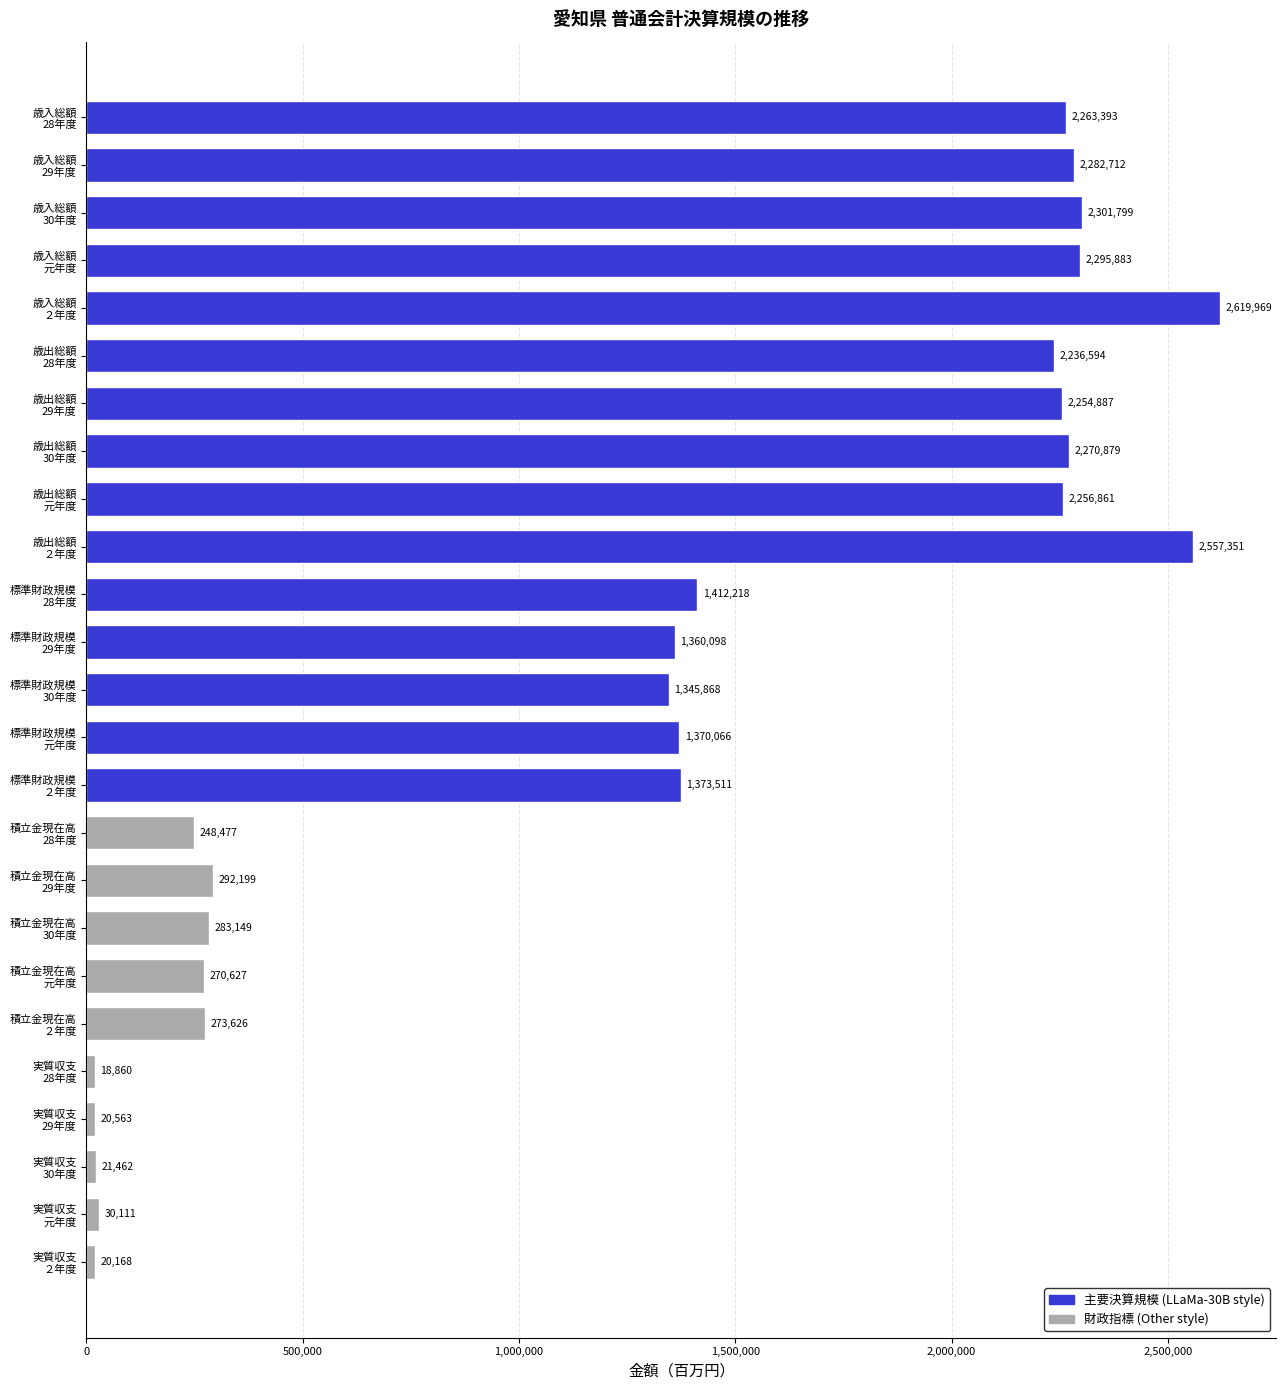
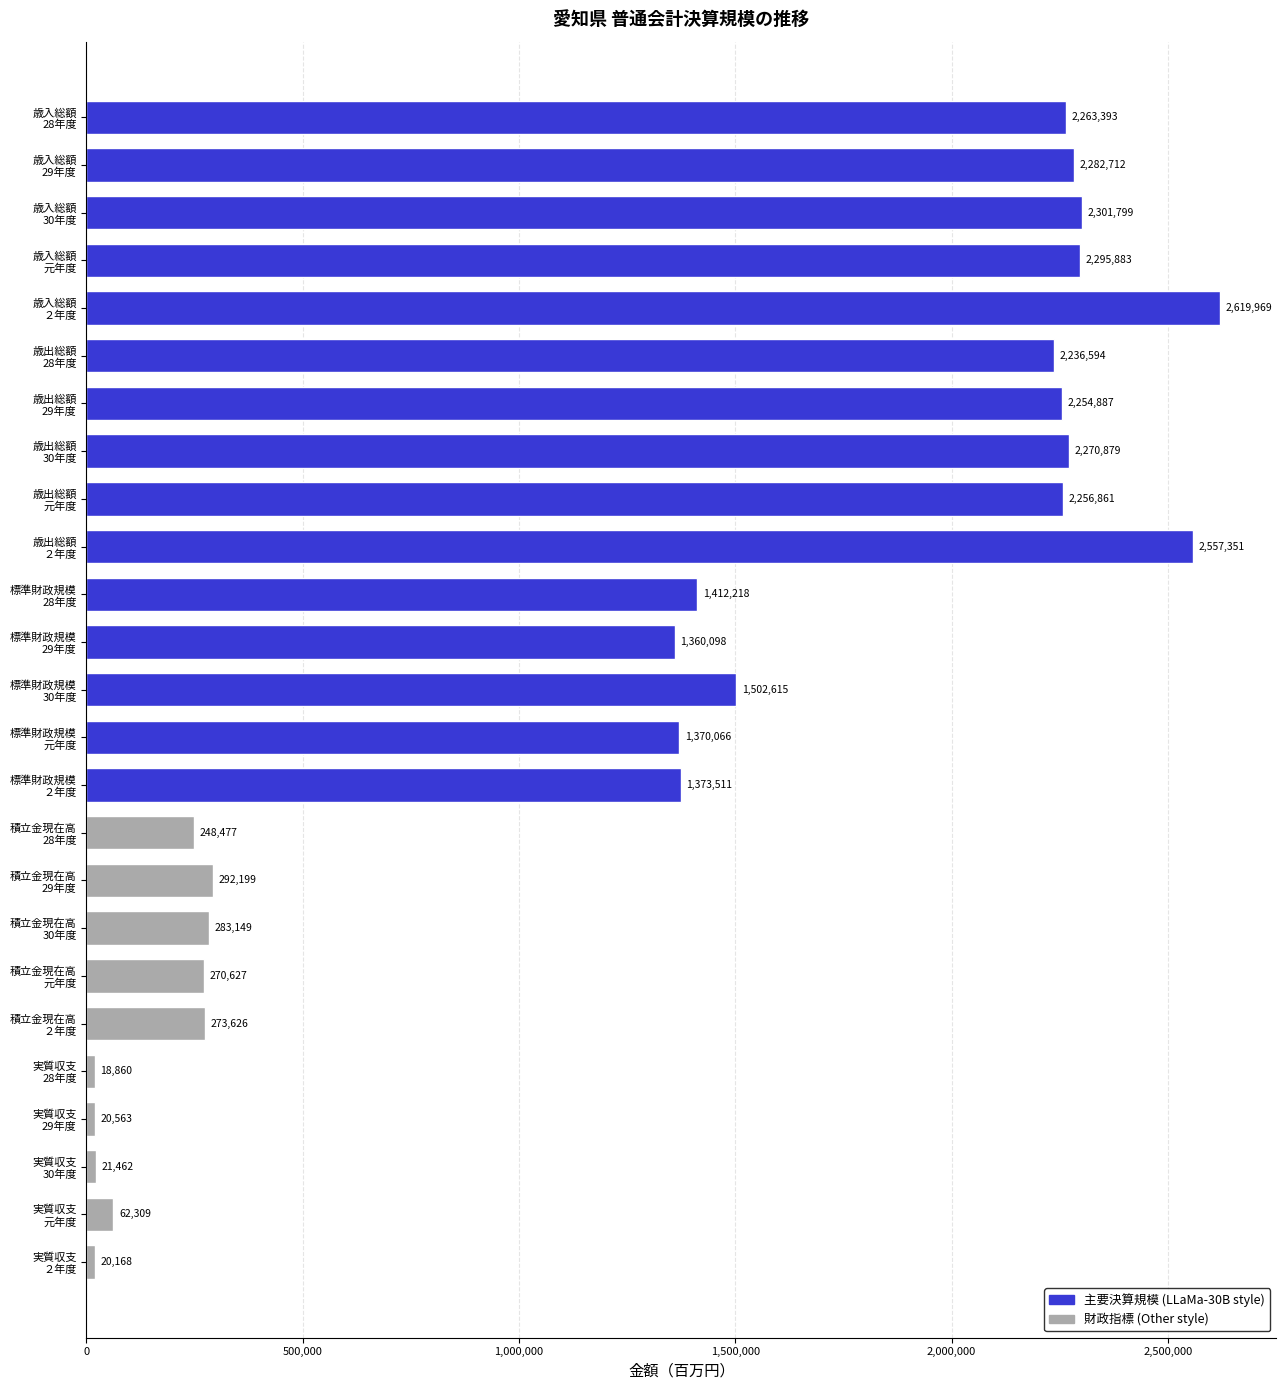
標準財政規模 30年度: 1,345,868 -> 1,502,615
実質収支 元年度: 30,111 -> 62,309
